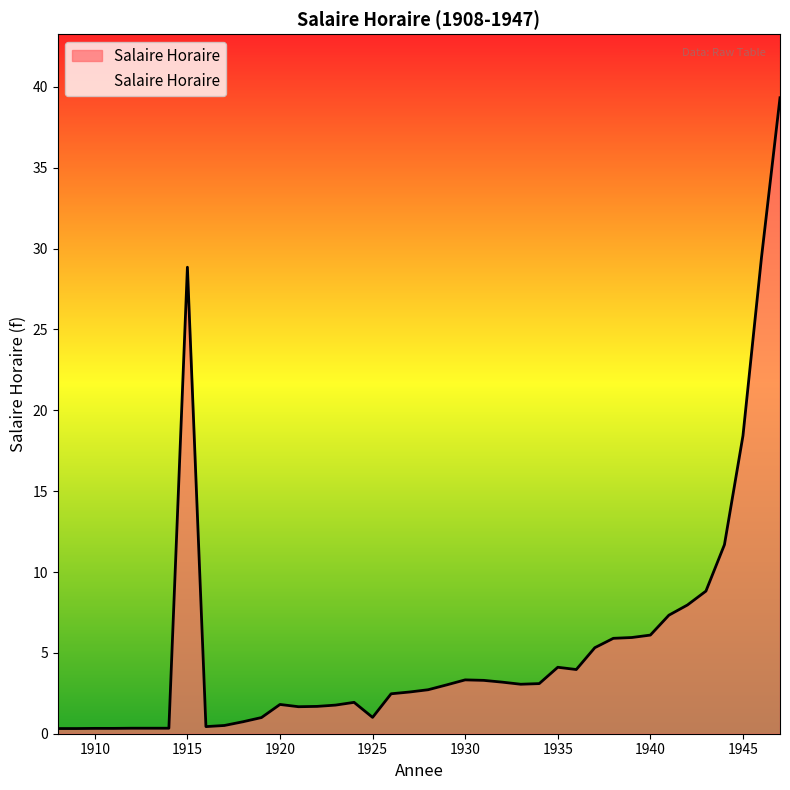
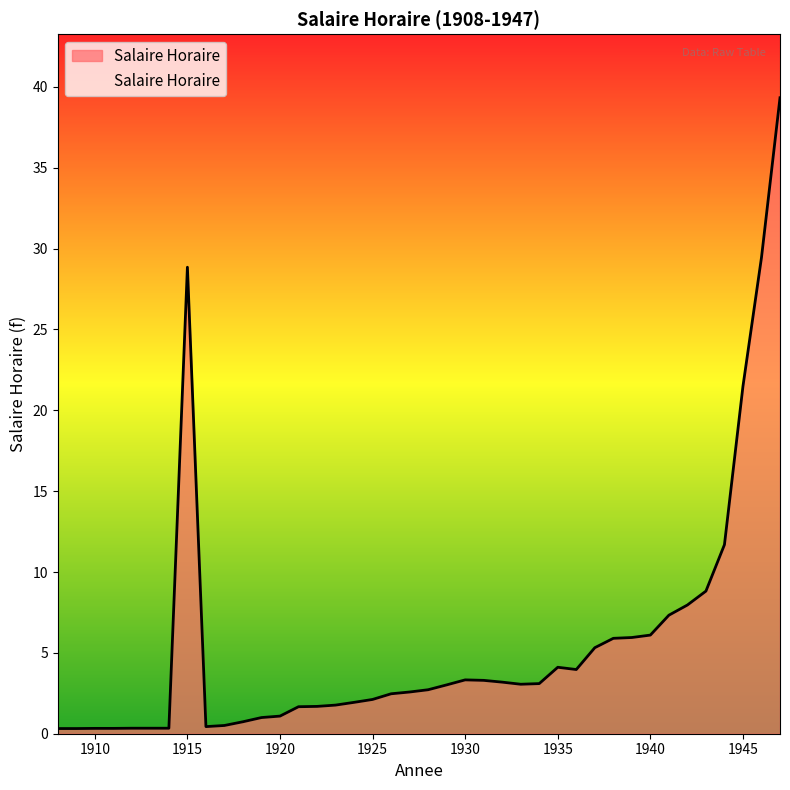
1920: 1.8 -> 1.1
1925: 1.0 -> 2.1
1945: 18.4 -> 21.5
